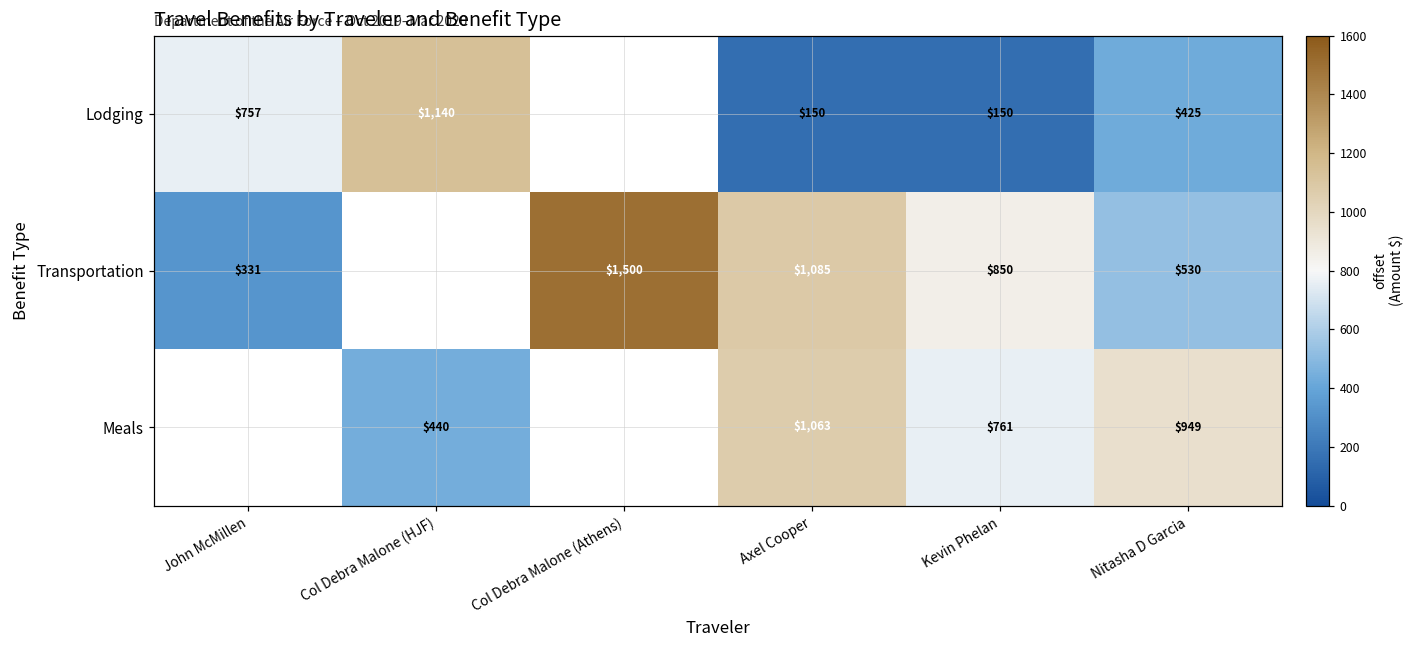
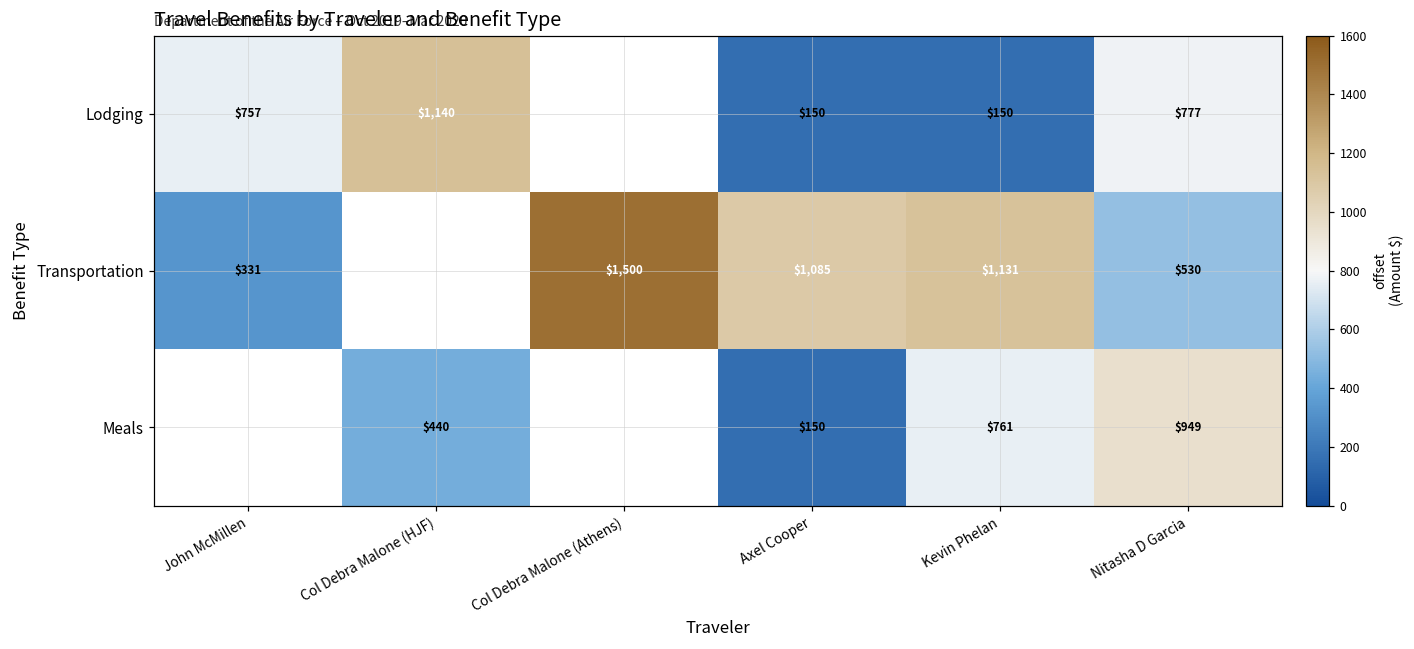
Lodging, Nitasha D Garcia: $425 -> $777
Transportation, Kevin Phelan: $850 -> $1,131
Meals, Axel Cooper: $1,063 -> $150
